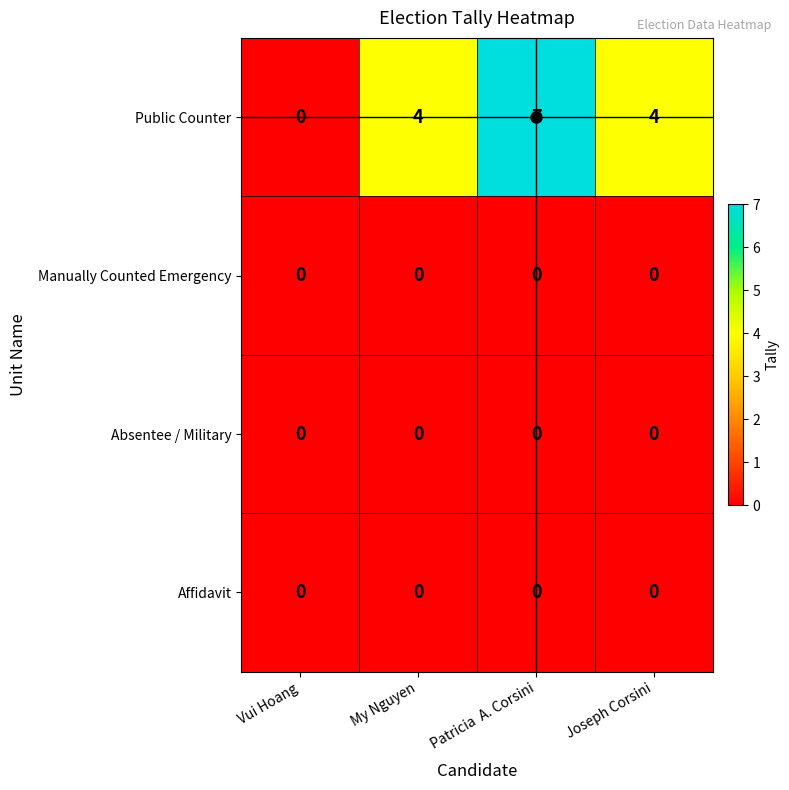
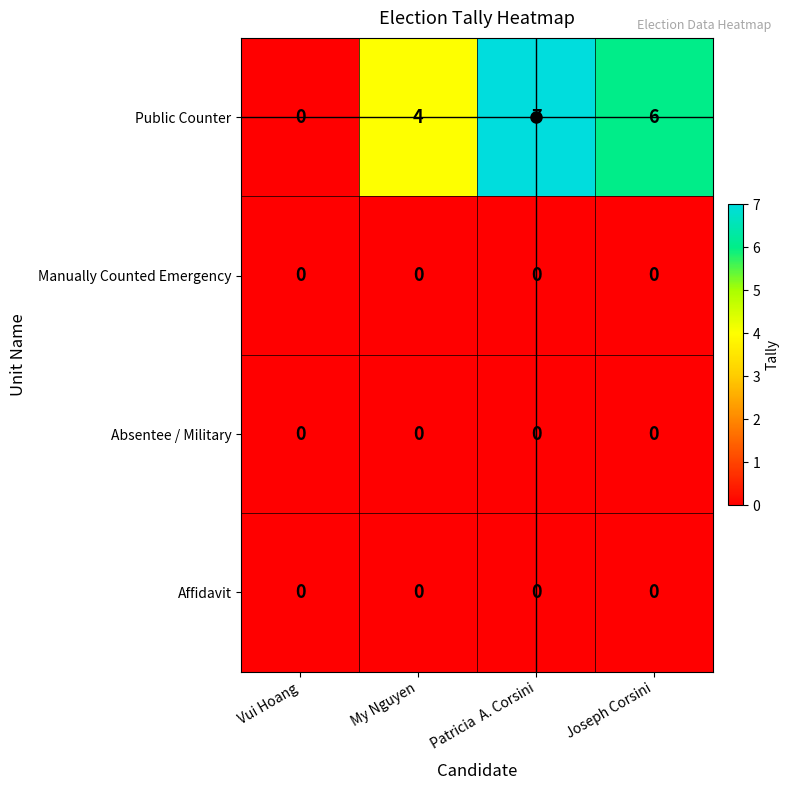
Public Counter, Joseph Corsini: 4 -> 6
